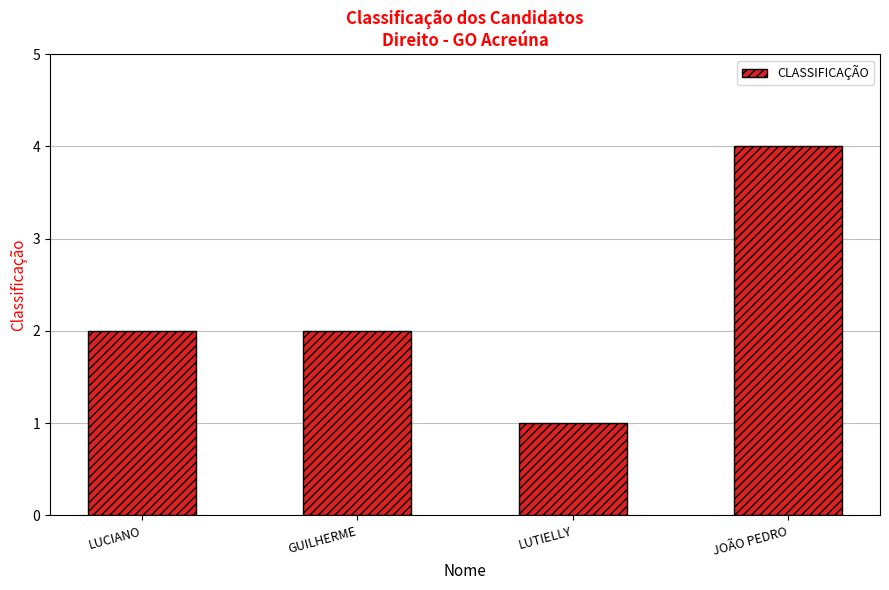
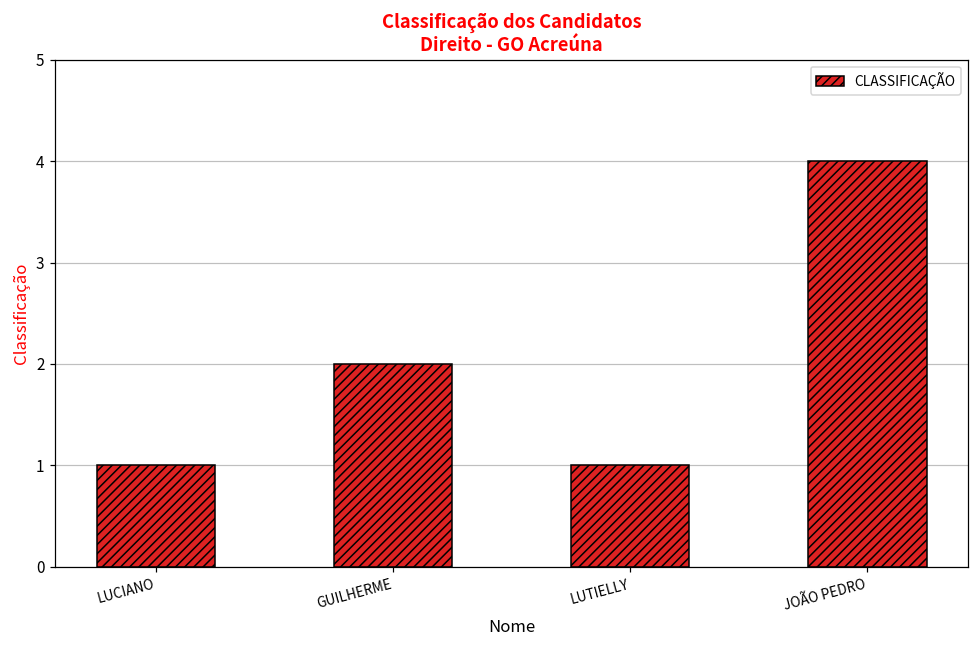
LUCIANO: 2 -> 1
